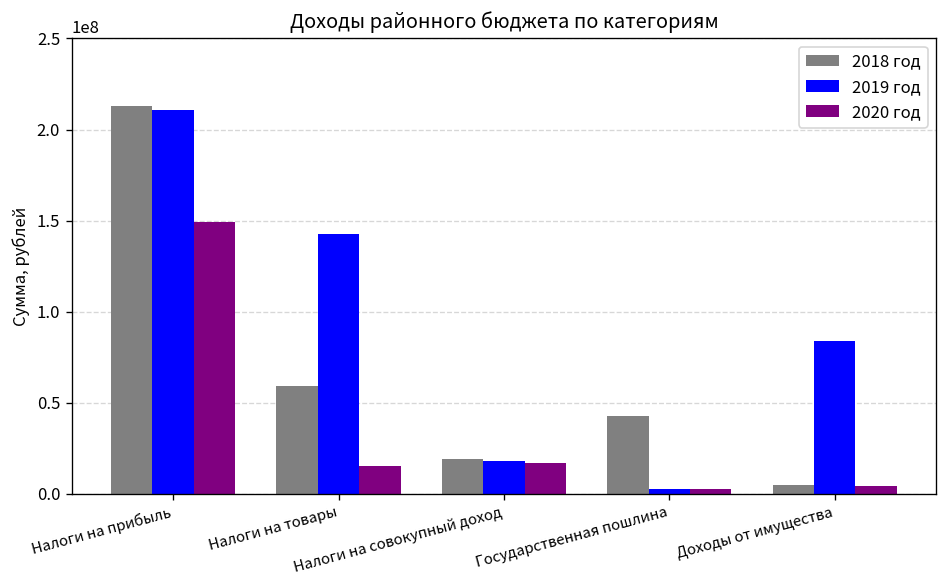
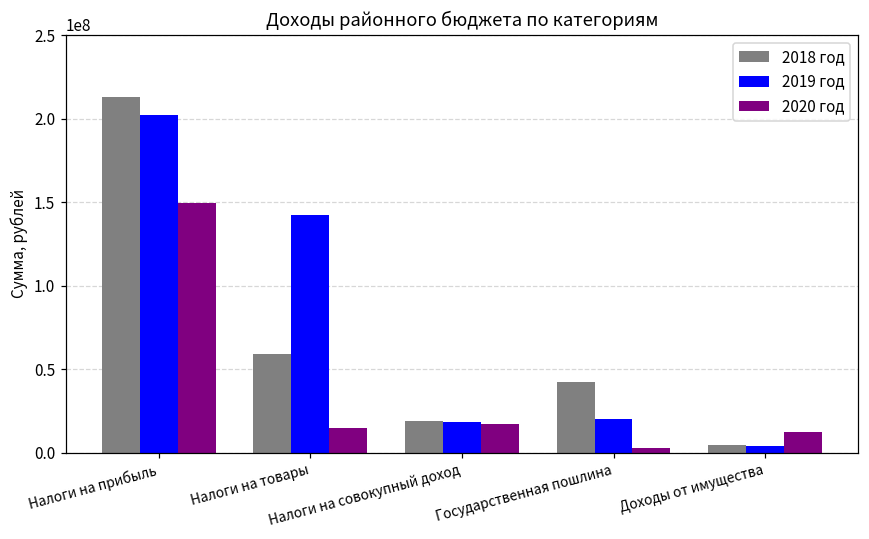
2019 год, Налоги на прибыль: 211000000 -> 202000000
2019 год, Государственная пошлина: 3000000 -> 20000000
2019 год, Доходы от имущества: 84000000 -> 4000000
2020 год, Доходы от имущества: 4000000 -> 12000000
